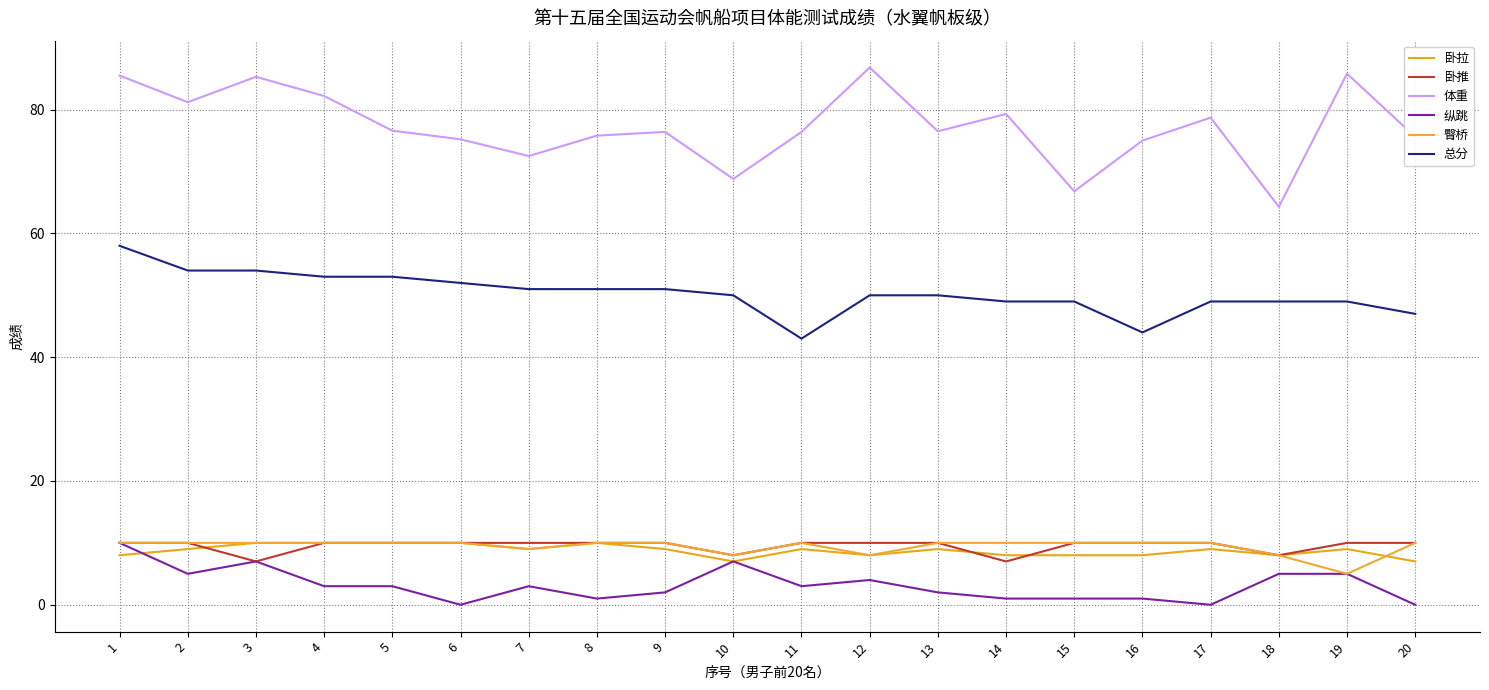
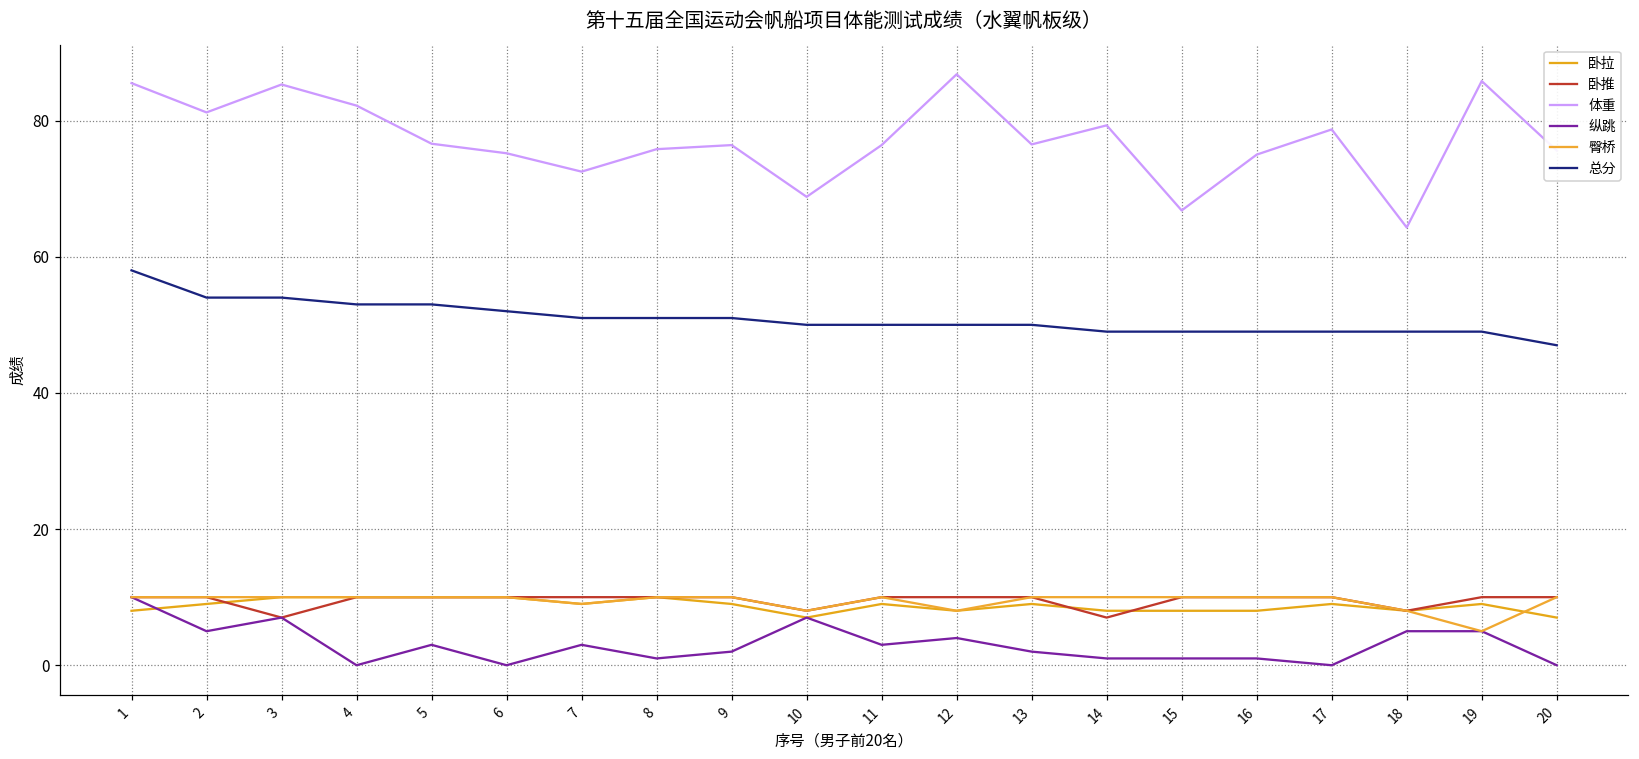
纵跳, 4: 3 -> 0
总分, 11: 43 -> 50
总分, 16: 44 -> 49
